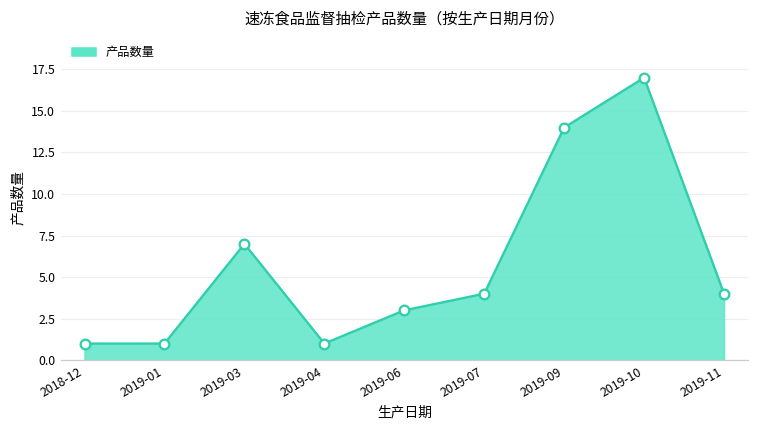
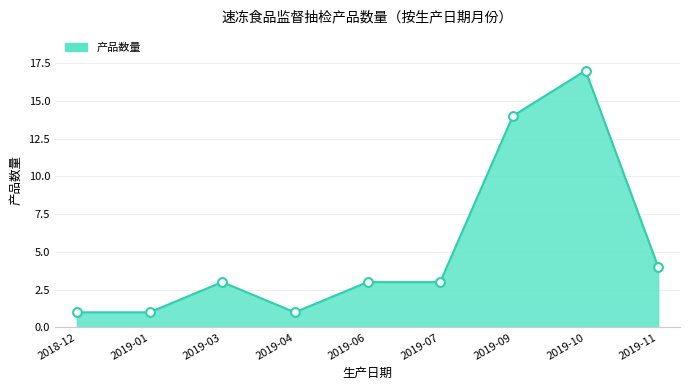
2019-03: 7 -> 3
2019-07: 4 -> 3
